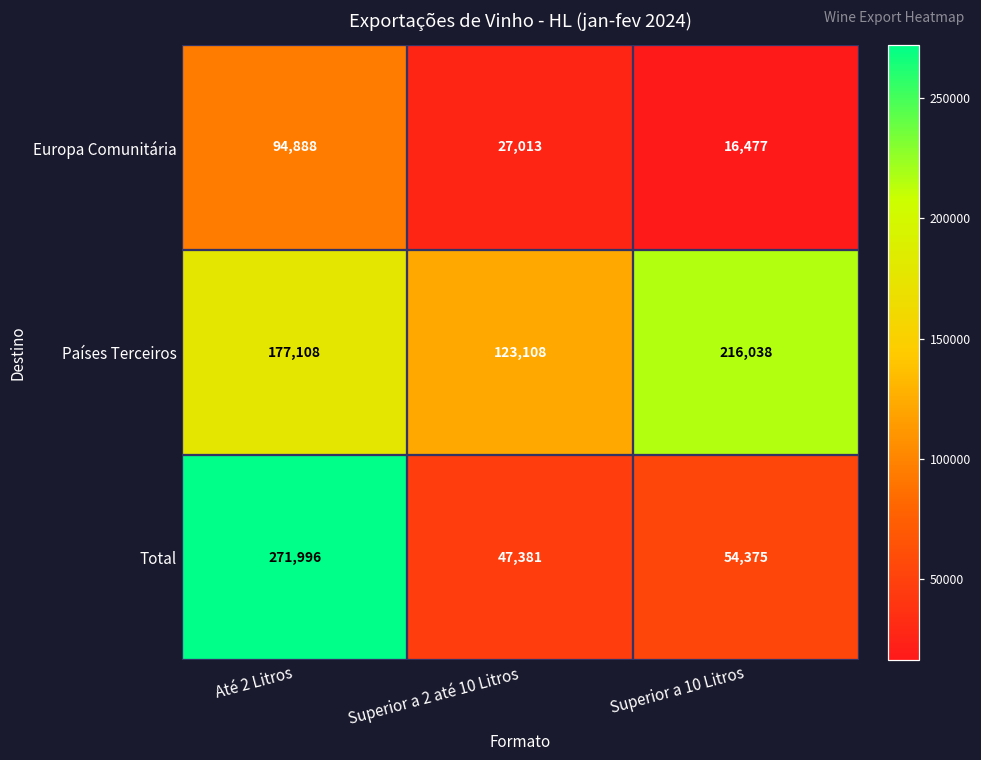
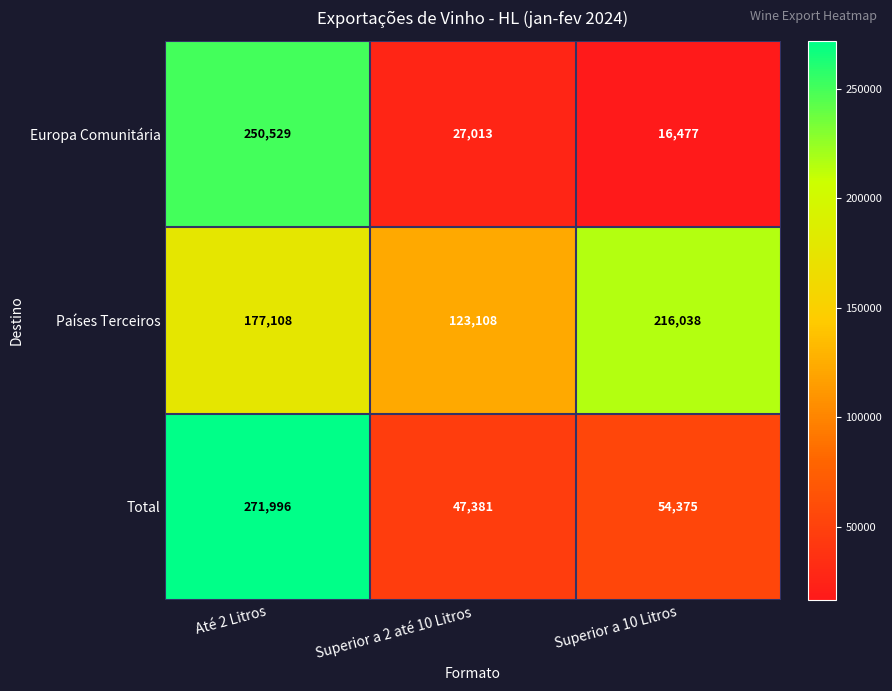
Europa Comunitária, Até 2 Litros: 94,888 -> 250,529
